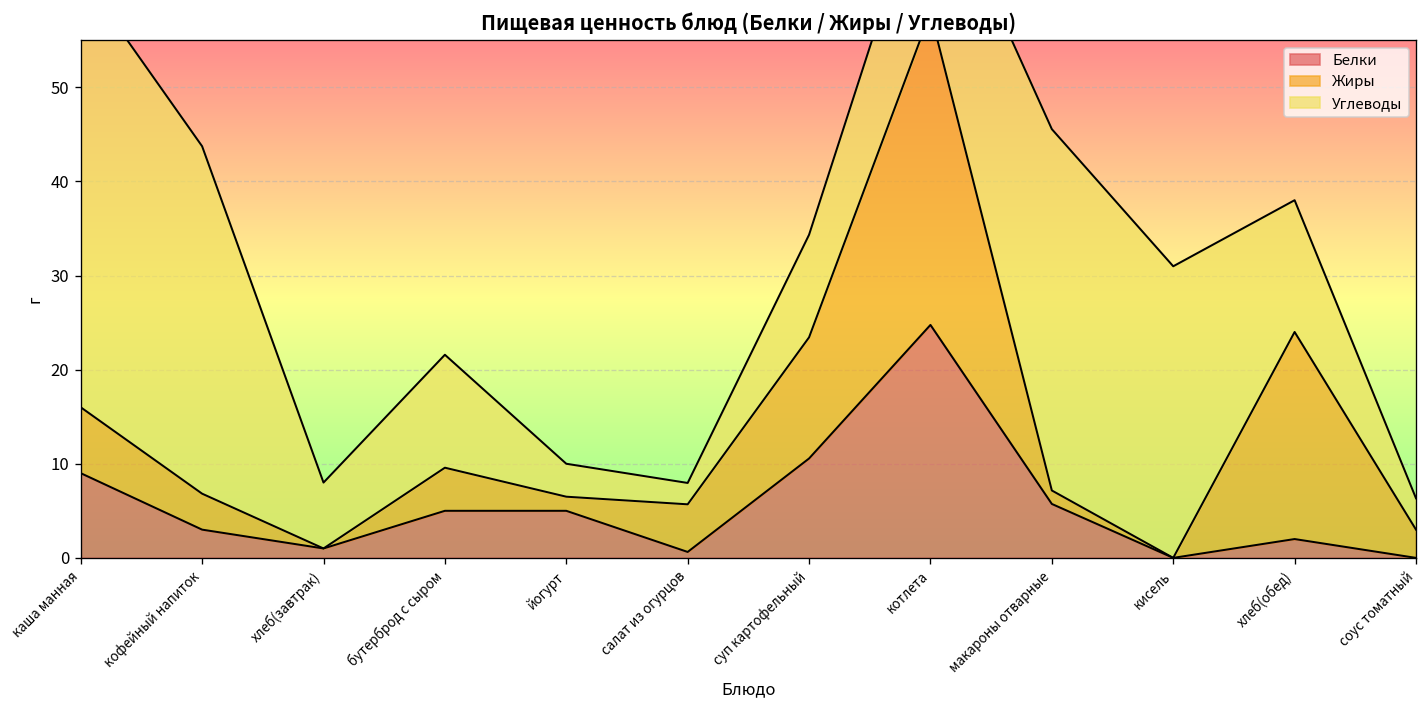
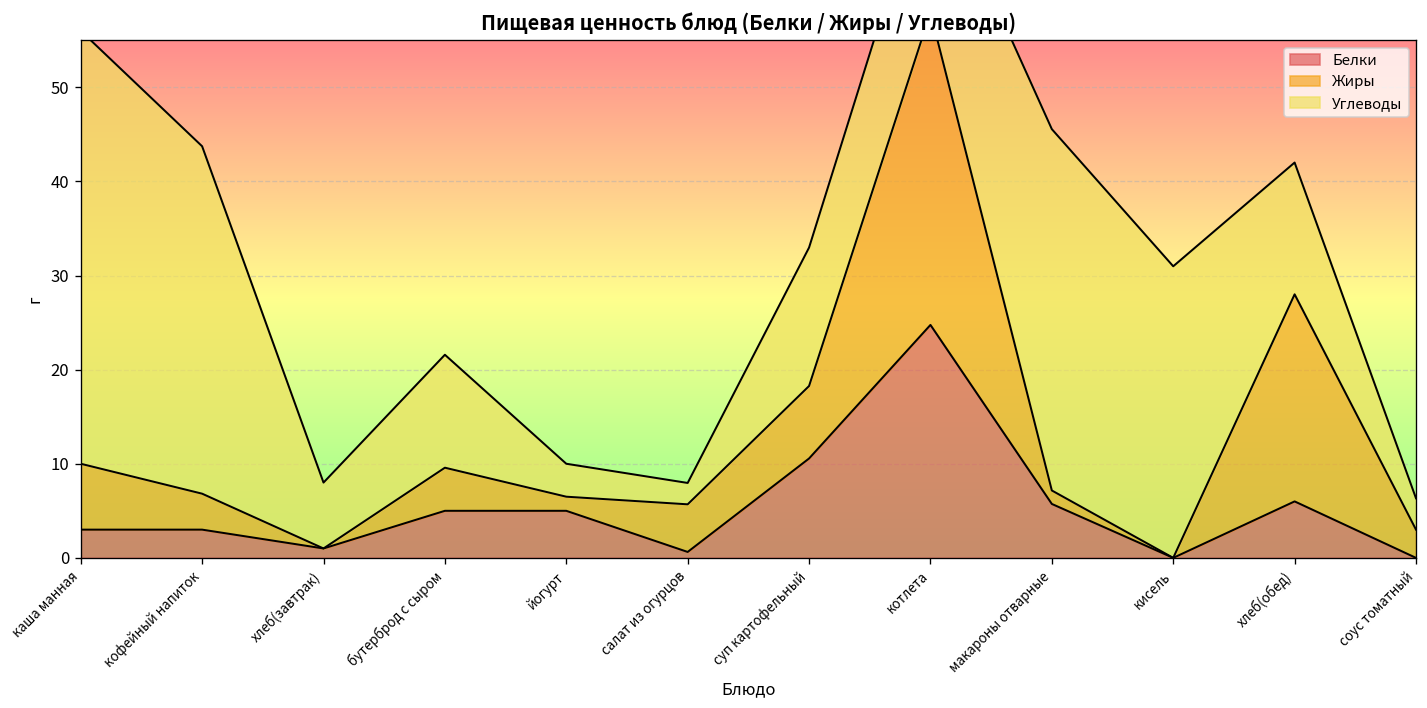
Белки, каша манная: 9 -> 3
Жиры, суп картофельный: 13 -> 8
Углеводы, суп картофельный: 11 -> 15
Белки, хлеб(обед): 2 -> 6
